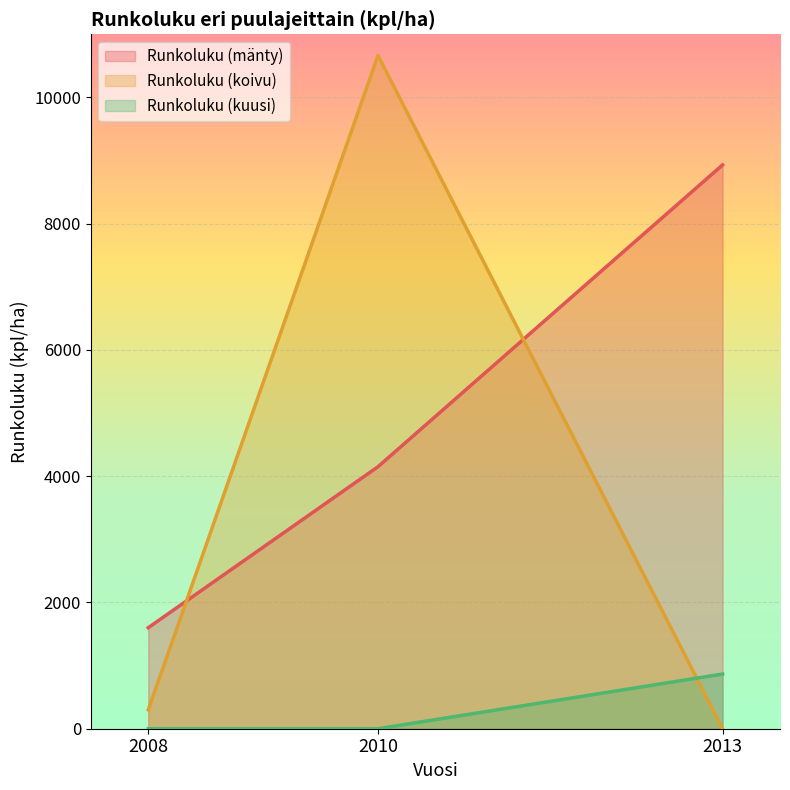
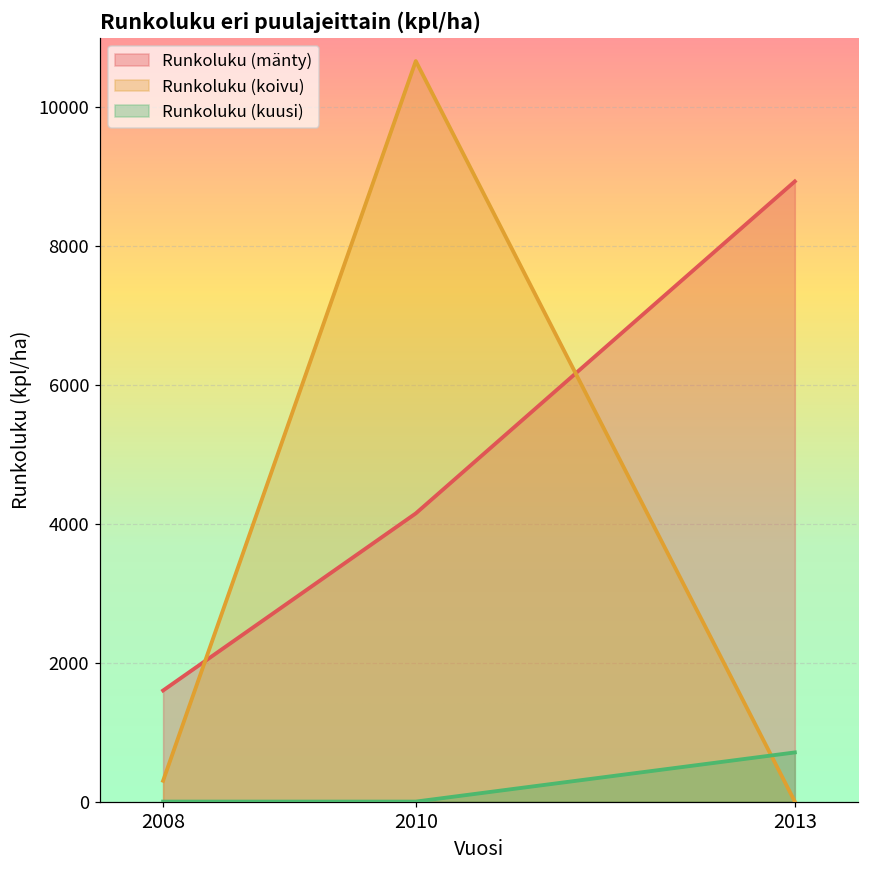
Runkoluku (kuusi), 2013: 900 -> 700
